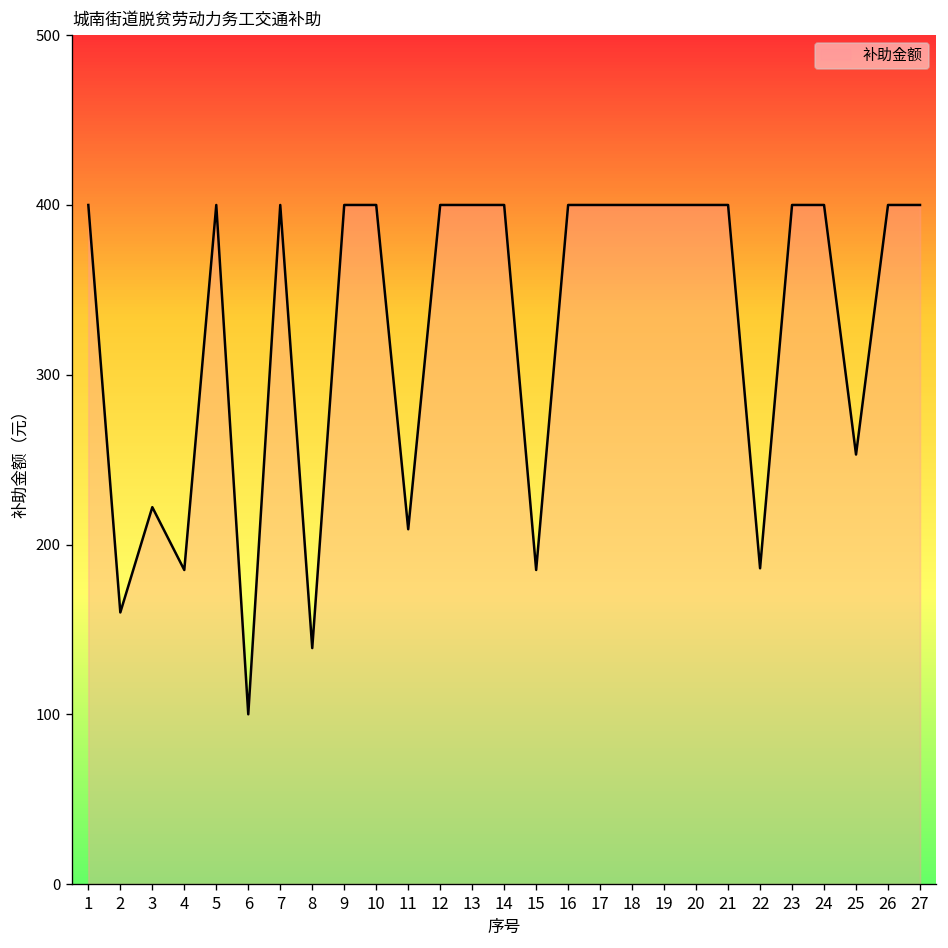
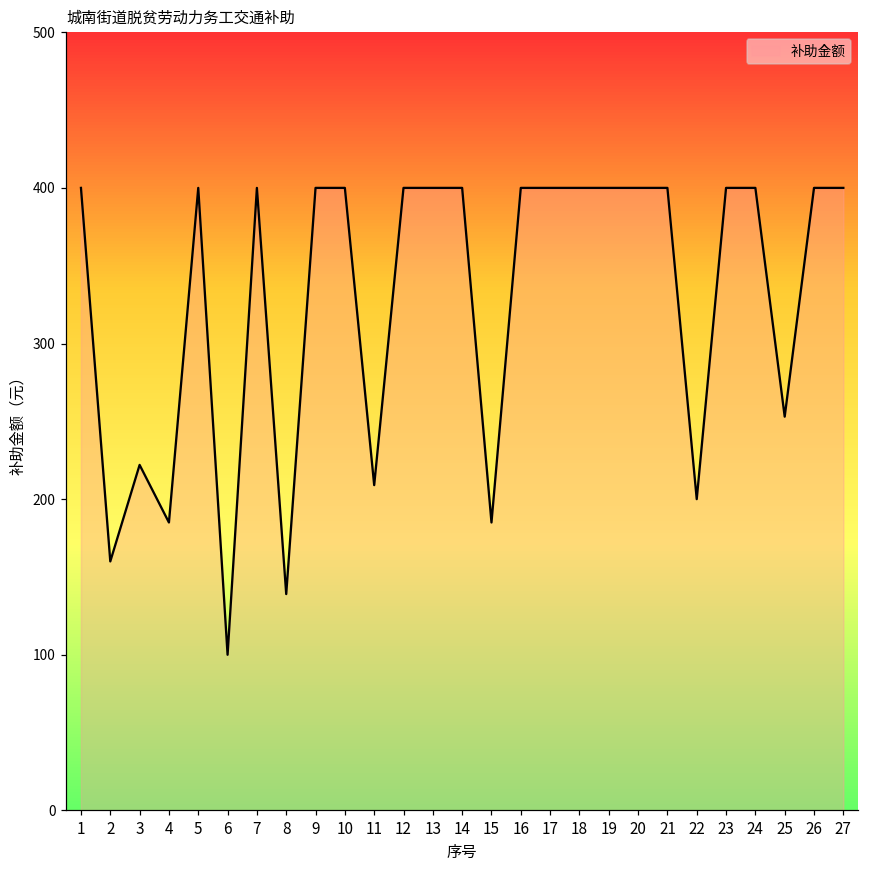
22: 186 -> 200
